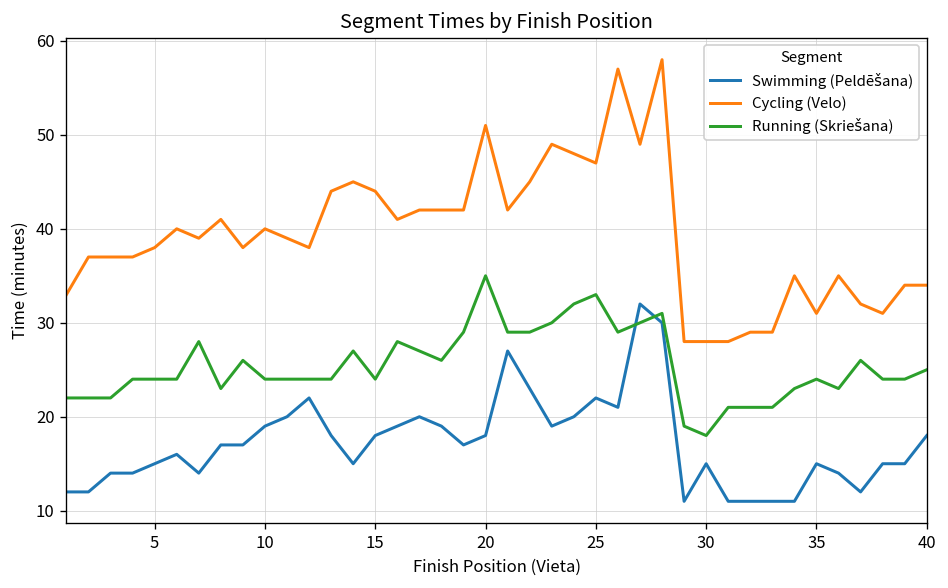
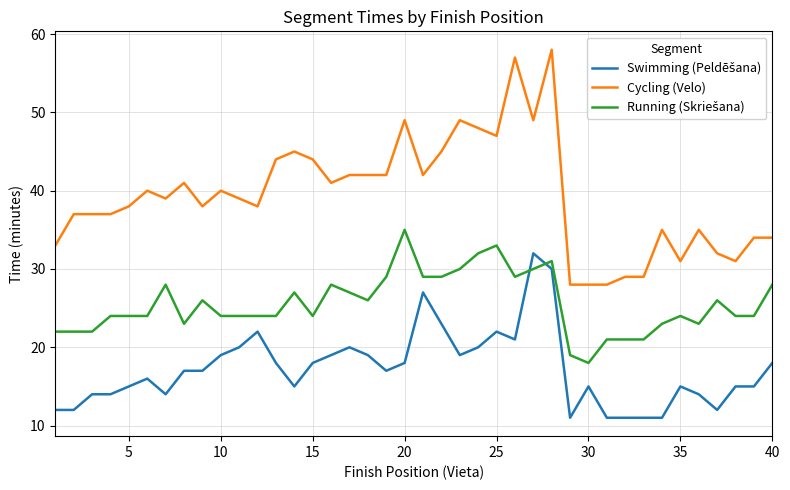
Cycling (Velo), 20: 51 -> 49
Running (Skriešana), 40: 25 -> 28
